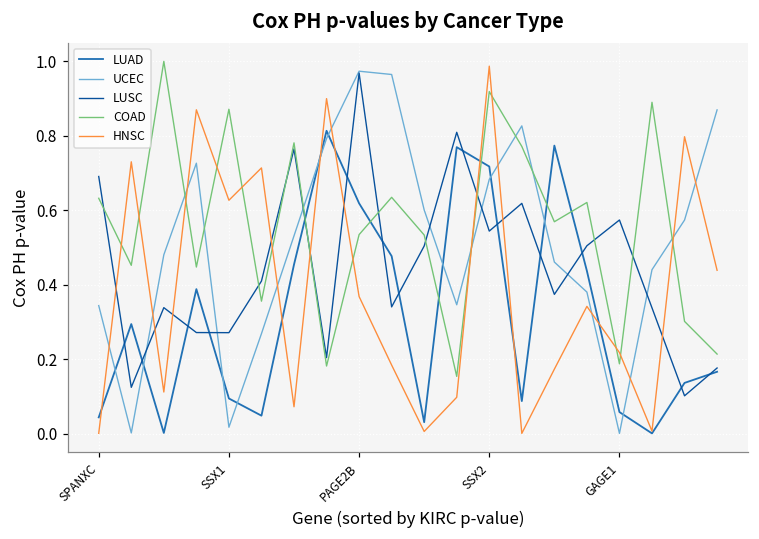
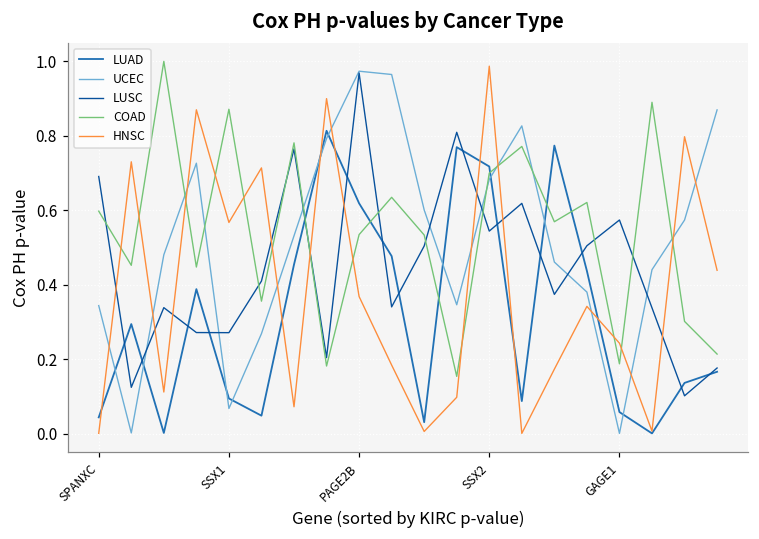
COAD, SPANXC: 0.63 -> 0.60
UCEC, SSX1: 0.02 -> 0.07
HNSC, SSX1: 0.63 -> 0.57
COAD, SSX2: 0.92 -> 0.70
HNSC, GAGE1: 0.22 -> 0.24
